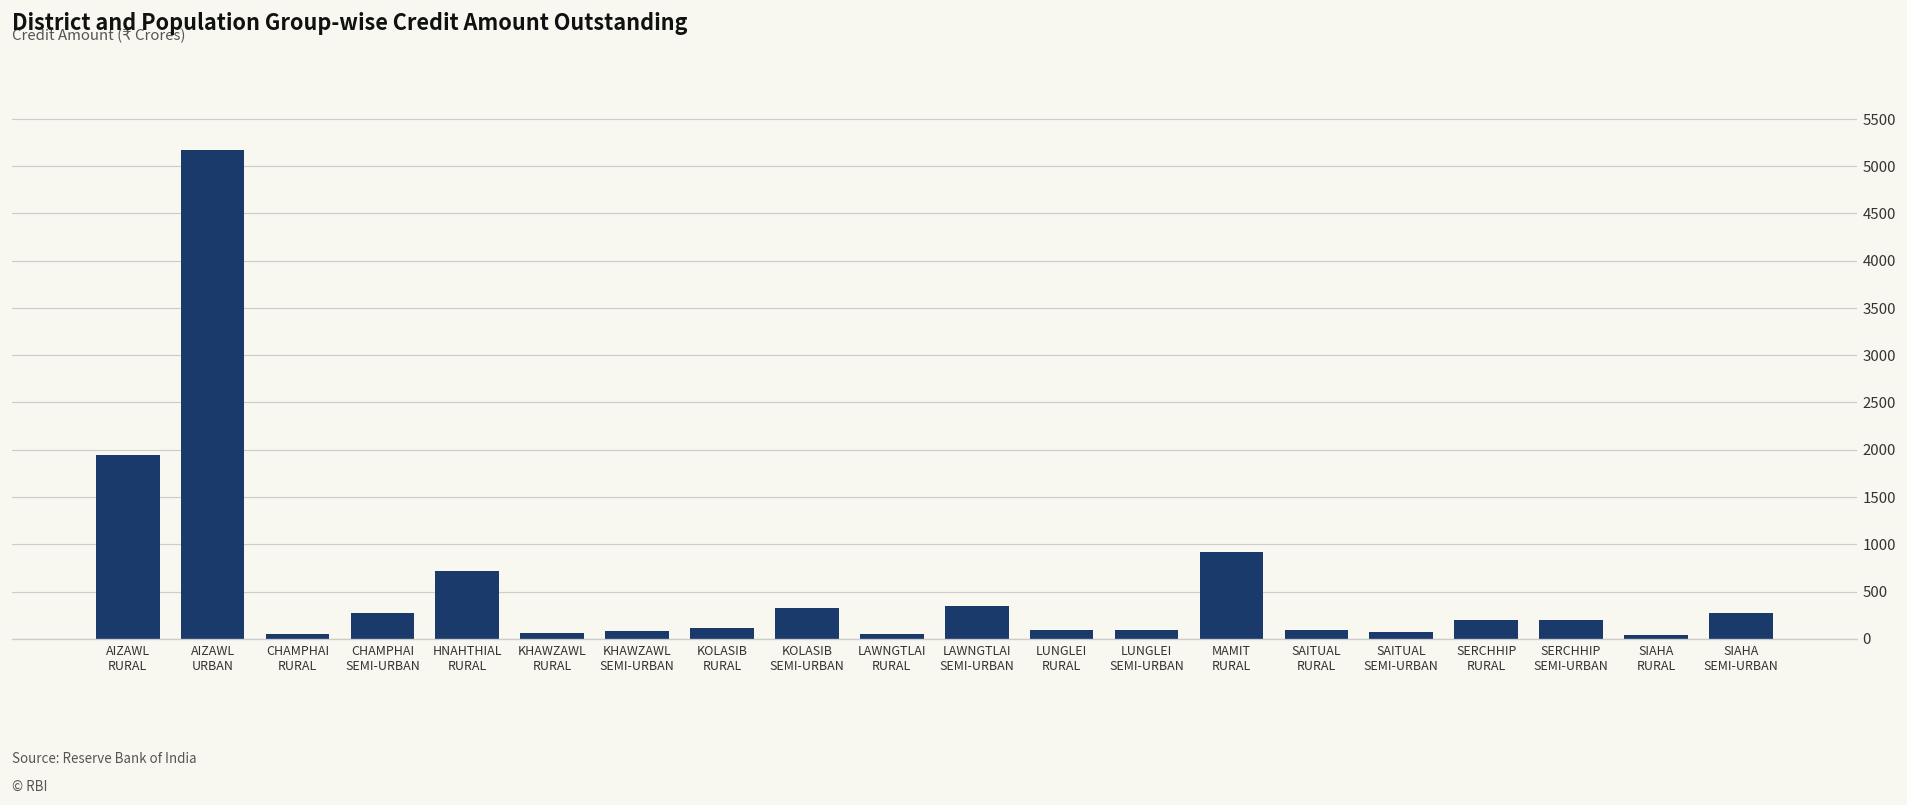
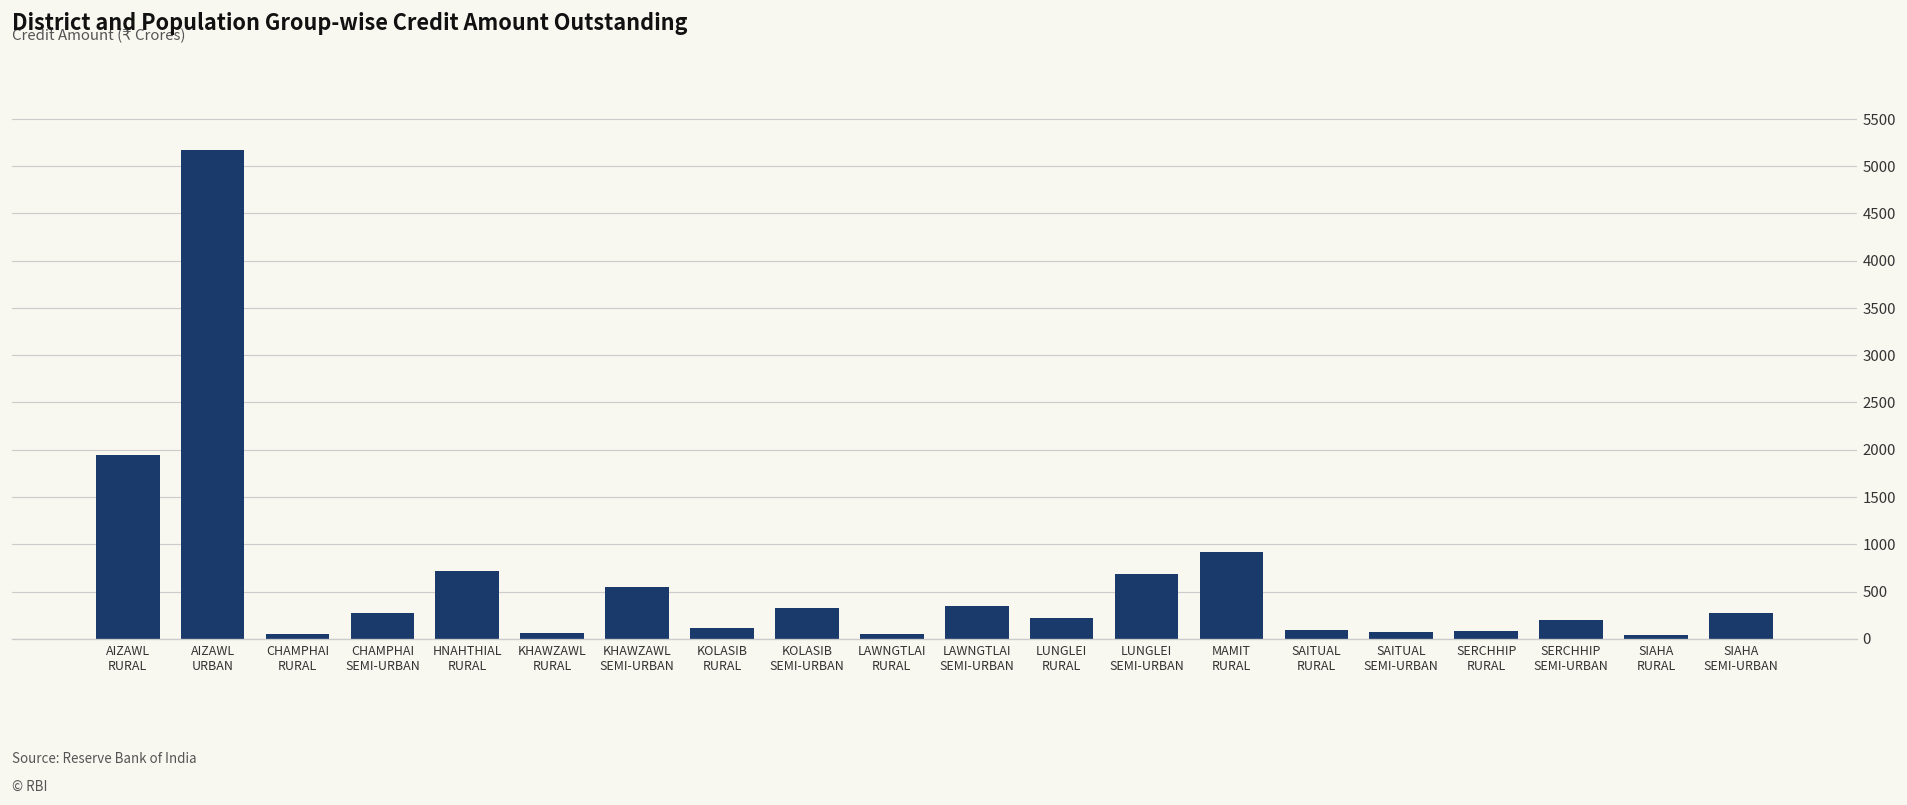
KHAWZAWL SEMI-URBAN: 100 -> 600
LUNGLEI RURAL: 100 -> 200
LUNGLEI SEMI-URBAN: 100 -> 700
SERCHHIP RURAL: 200 -> 100
